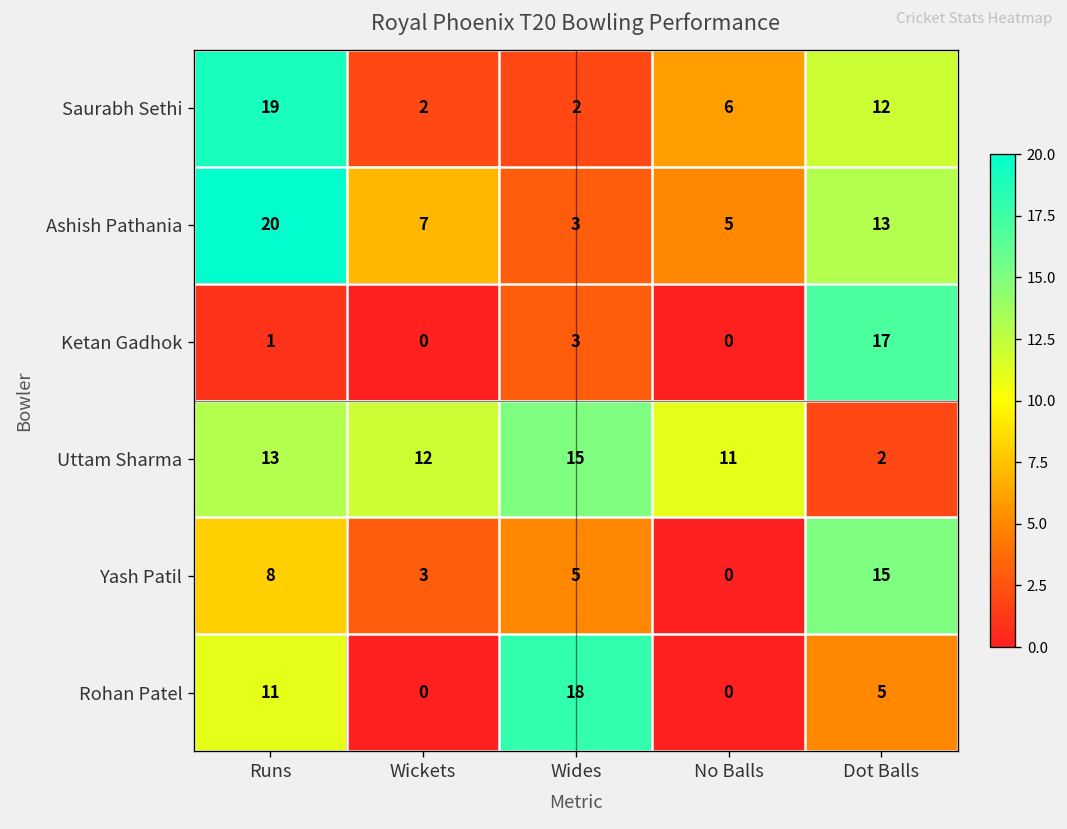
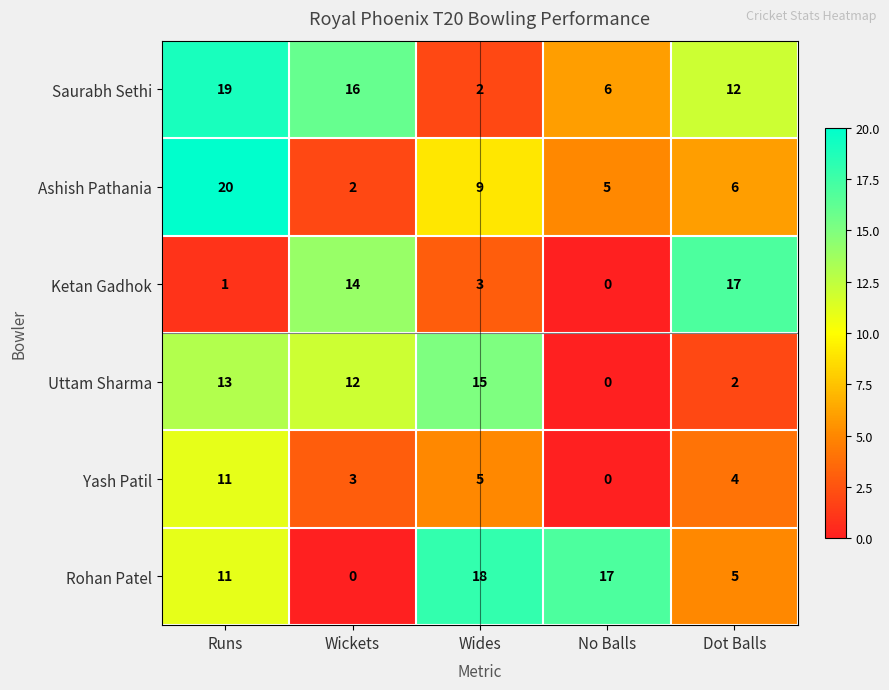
Saurabh Sethi, Wickets: 2 -> 16
Ashish Pathania, Wickets: 7 -> 2
Ashish Pathania, Wides: 3 -> 9
Ashish Pathania, Dot Balls: 13 -> 6
Ketan Gadhok, Wickets: 0 -> 14
Uttam Sharma, No Balls: 11 -> 0
Yash Patil, Runs: 8 -> 11
Yash Patil, Dot Balls: 15 -> 4
Rohan Patel, No Balls: 0 -> 17
